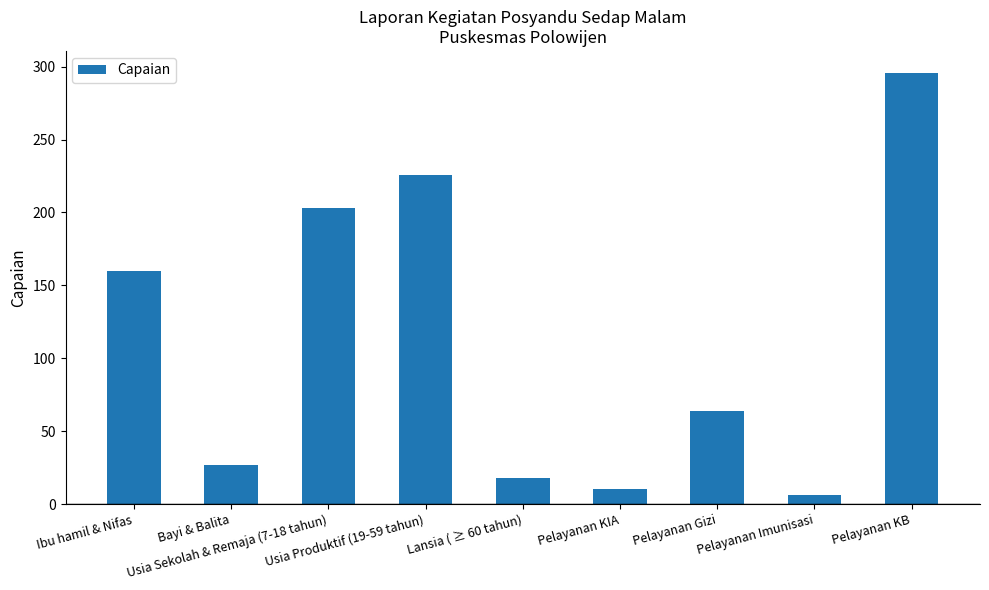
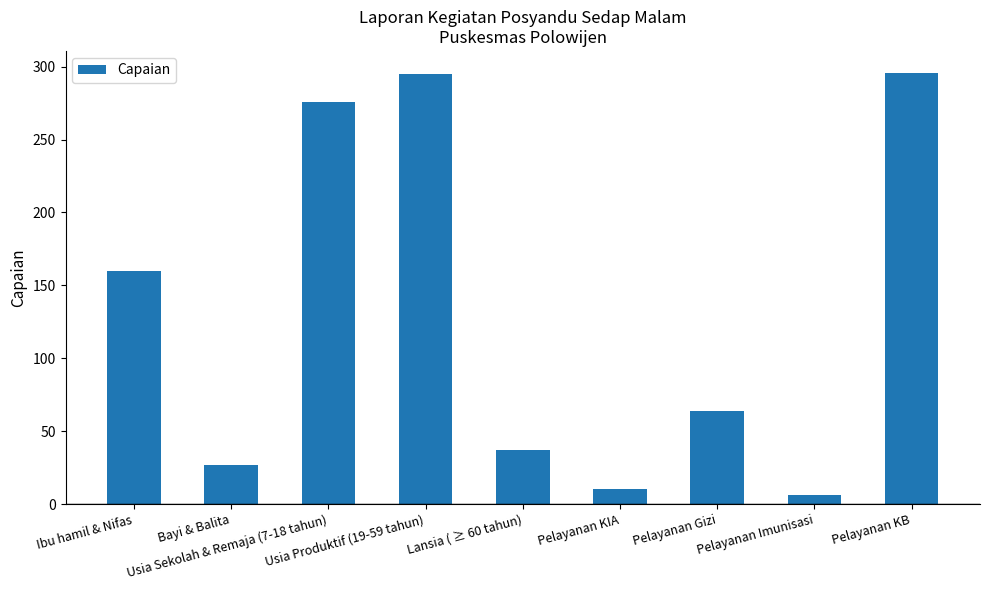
Usia Sekolah & Remaja (7-18 tahun): 203 -> 276
Usia Produktif (19-59 tahun): 226 -> 295
Lansia ( ≥ 60 tahun): 18 -> 37
